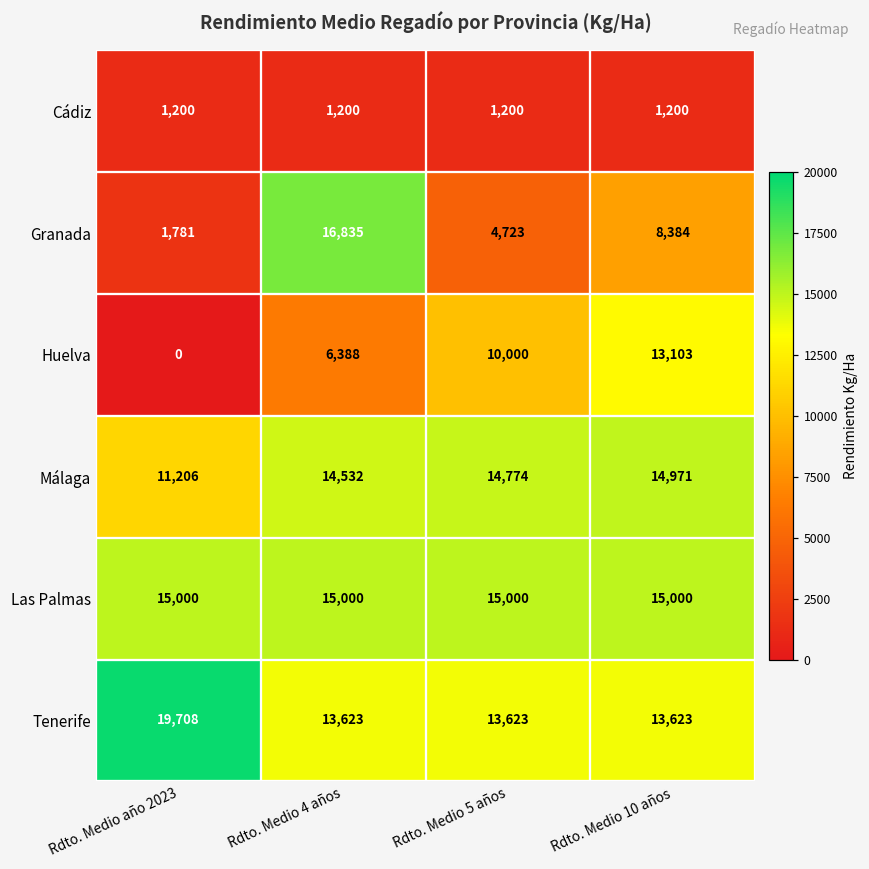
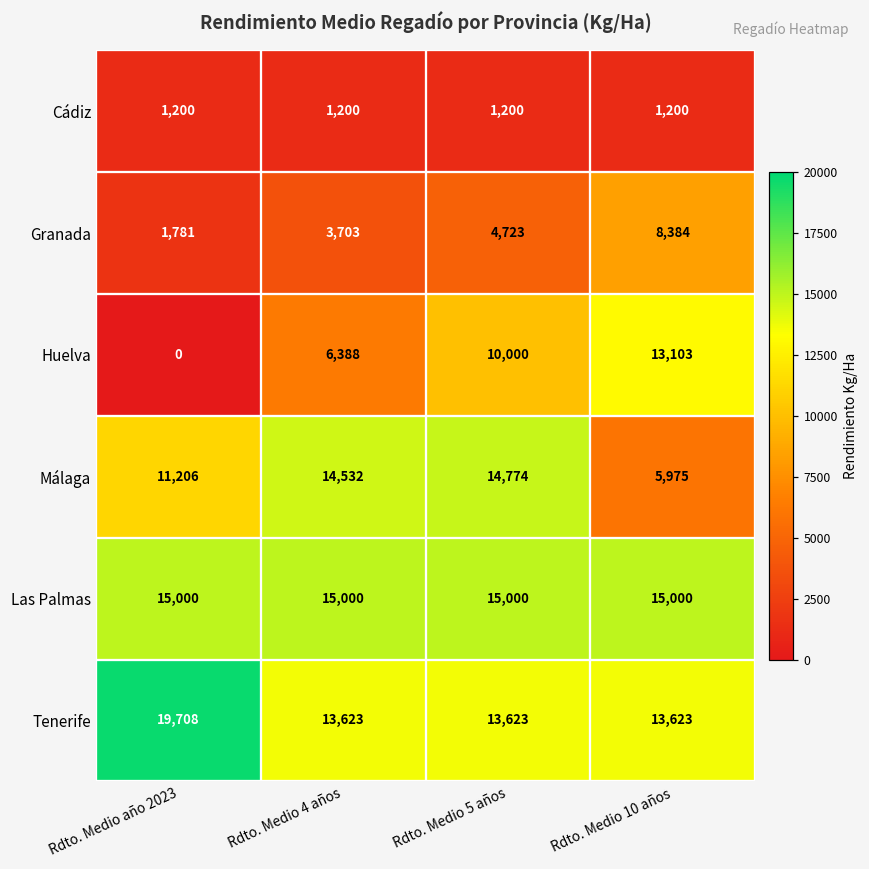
Granada, Rdto. Medio 4 años: 16,835 -> 3,703
Málaga, Rdto. Medio 10 años: 14,971 -> 5,975
